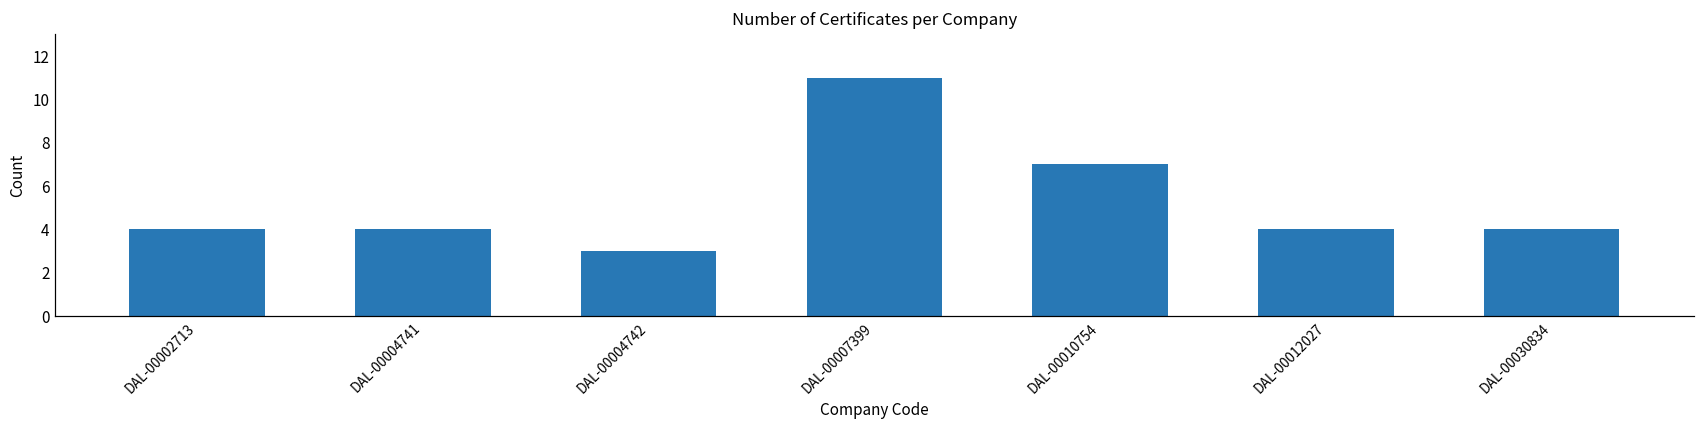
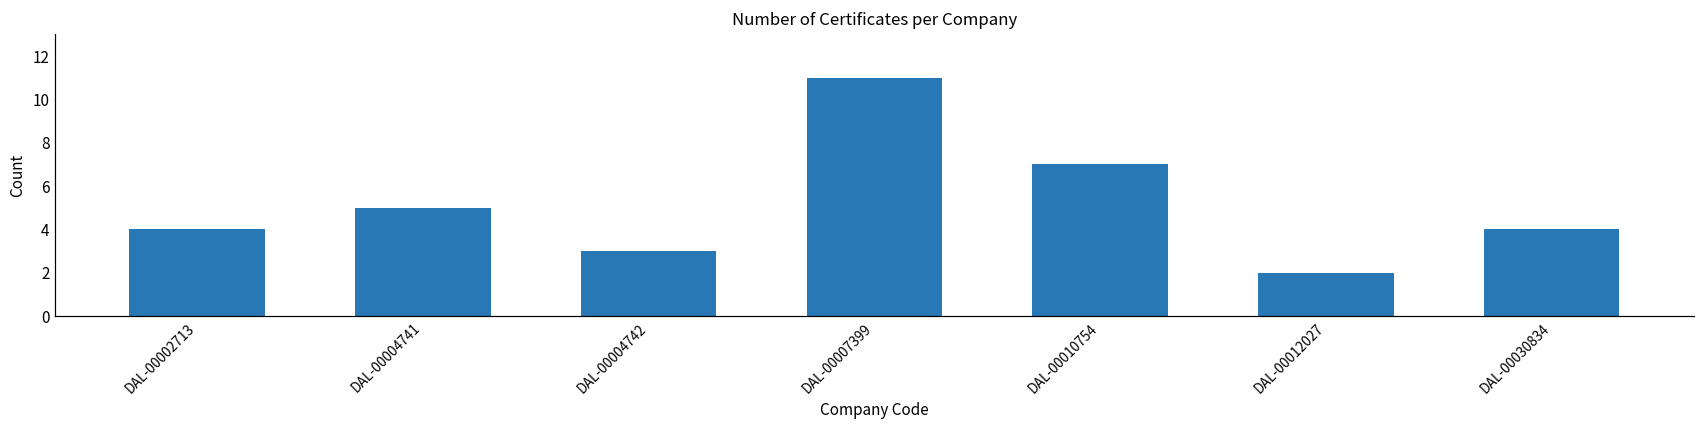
DAL-00004741: 4 -> 5
DAL-00012027: 4 -> 2
